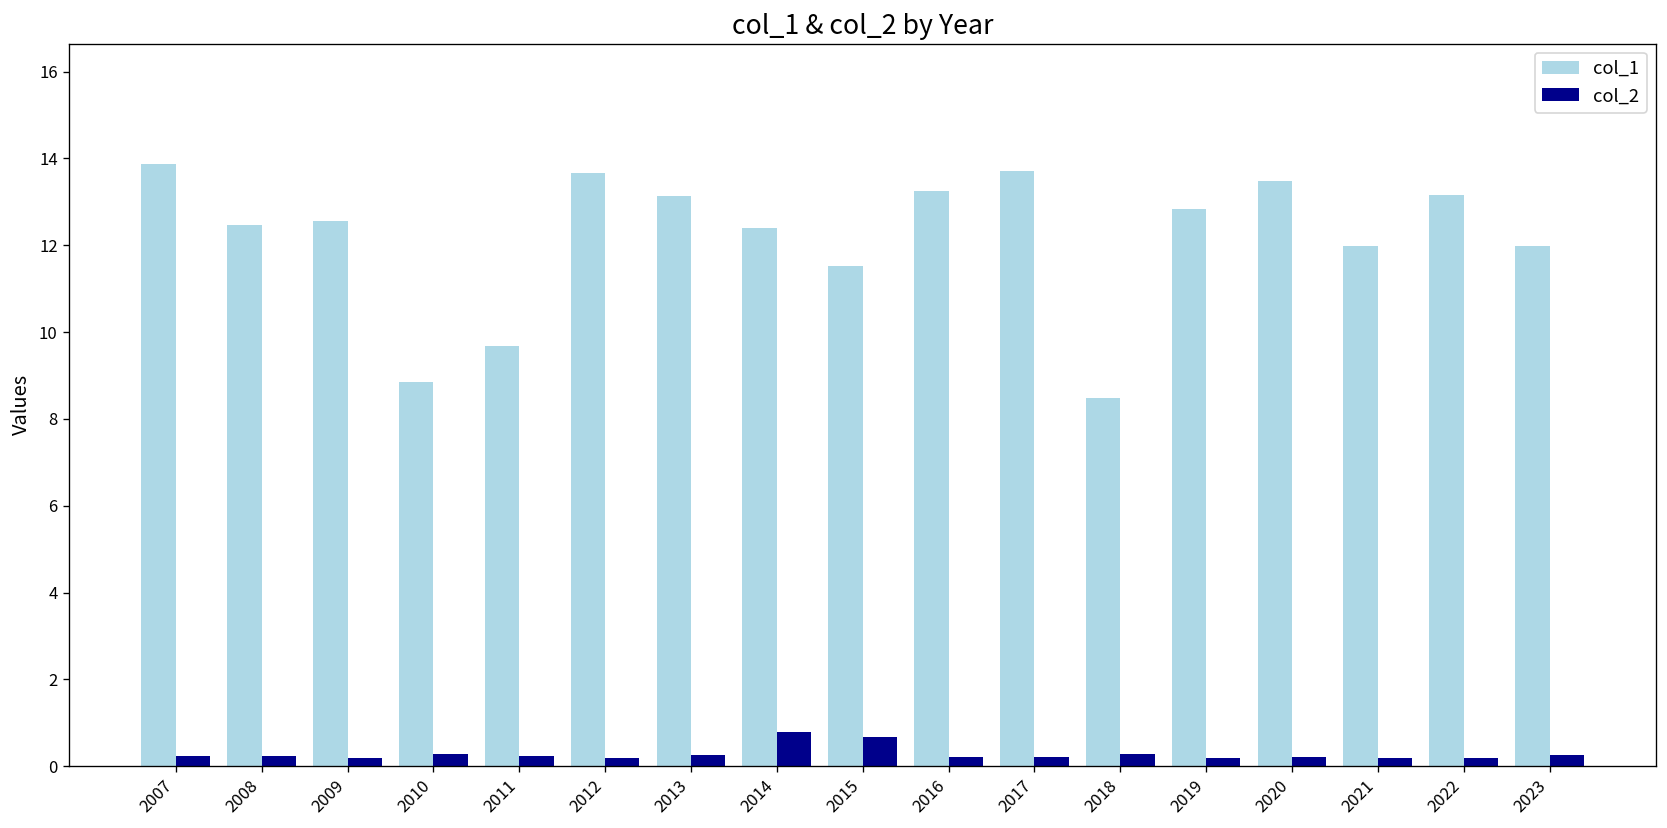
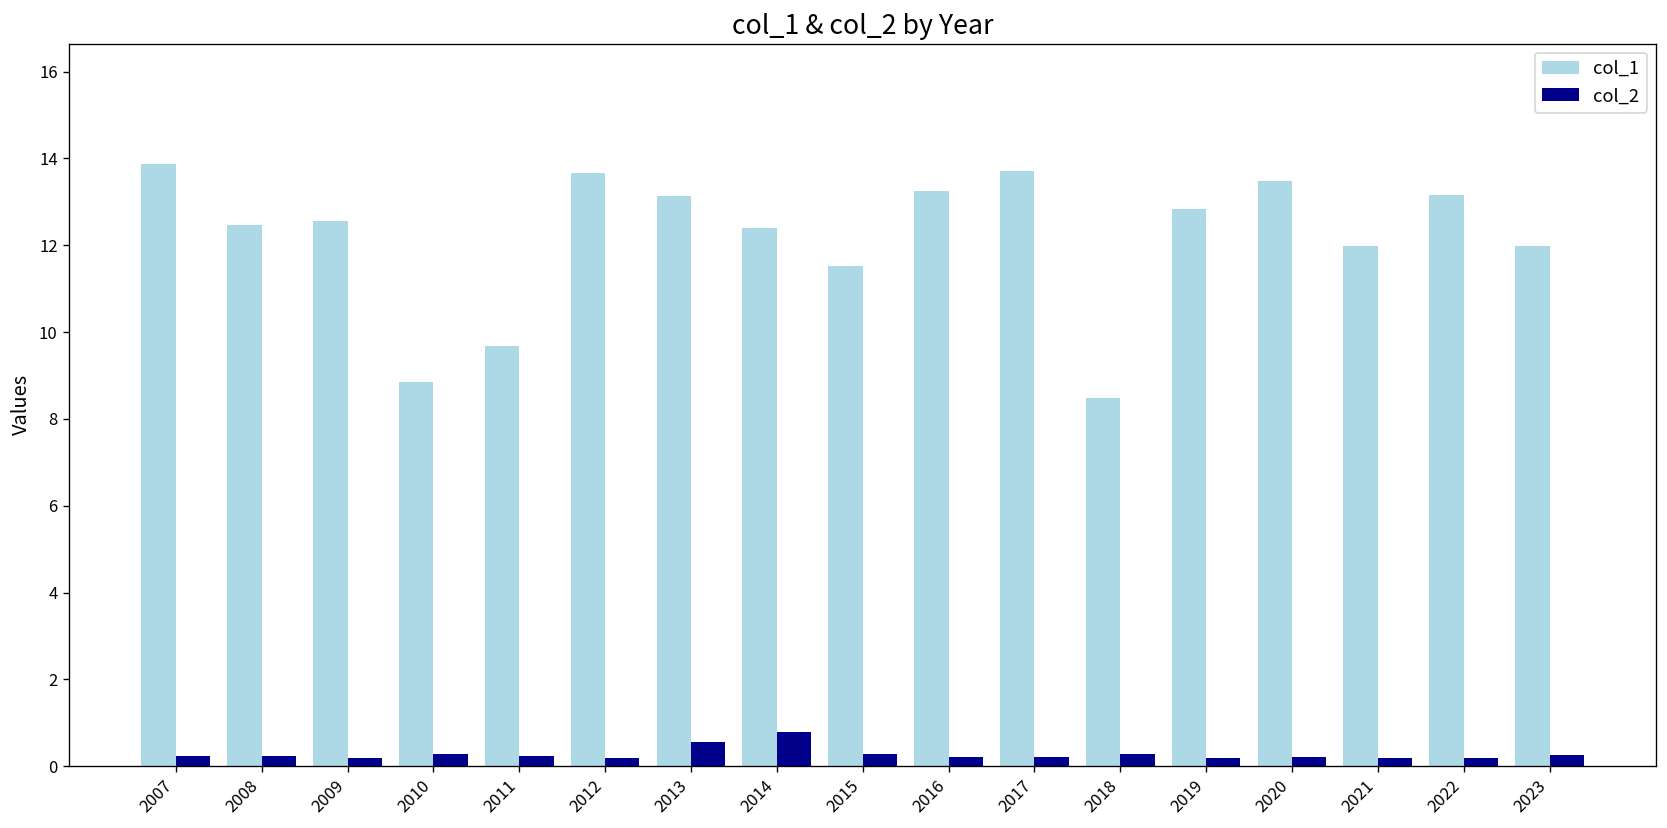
col_2, 2013: 0.3 -> 0.6
col_2, 2015: 0.7 -> 0.3
